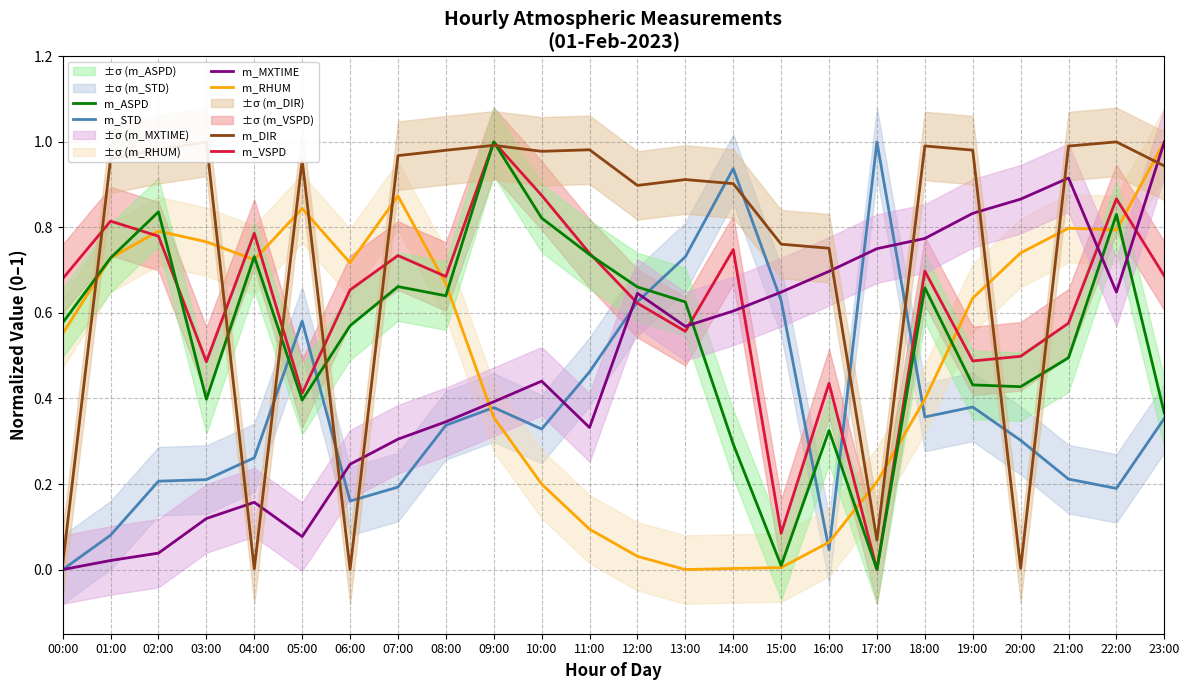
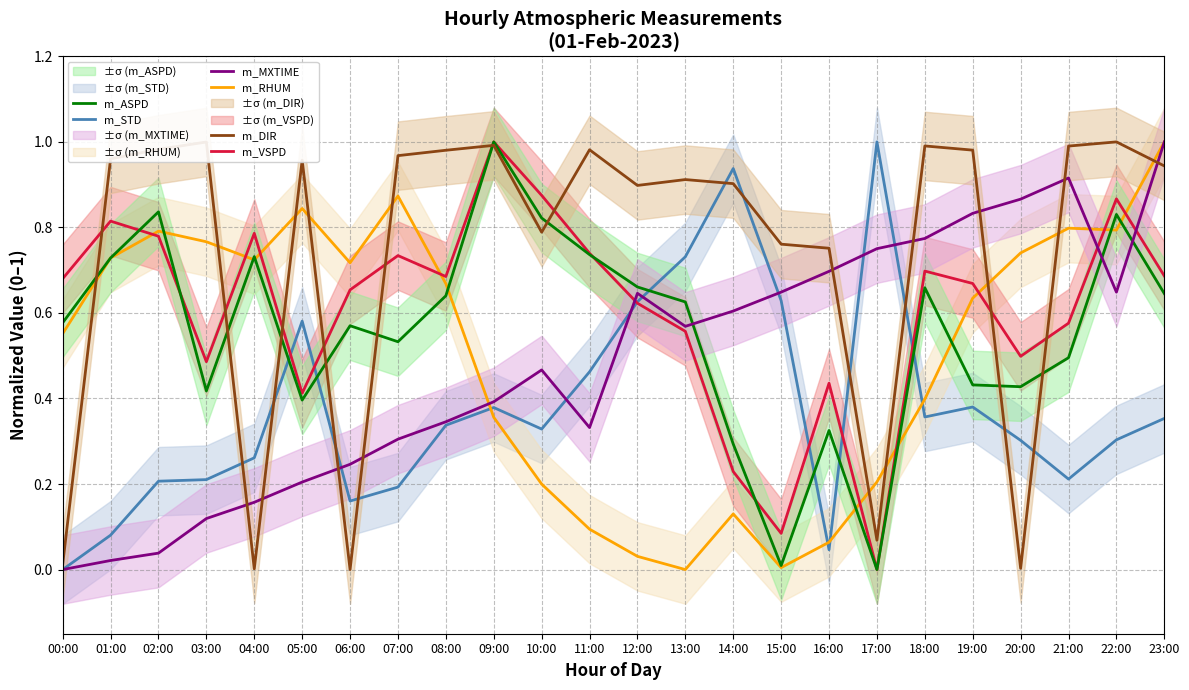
m_ASPD, 03:00: 0.40 -> 0.42
m_MXTIME, 05:00: 0.08 -> 0.20
m_ASPD, 07:00: 0.66 -> 0.53
m_MXTIME, 10:00: 0.44 -> 0.47
m_DIR, 10:00: 0.98 -> 0.79
m_RHUM, 14:00: 0.00 -> 0.13
m_VSPD, 14:00: 0.75 -> 0.23
m_VSPD, 19:00: 0.49 -> 0.67
m_STD, 22:00: 0.19 -> 0.30
m_ASPD, 23:00: 0.37 -> 0.65
